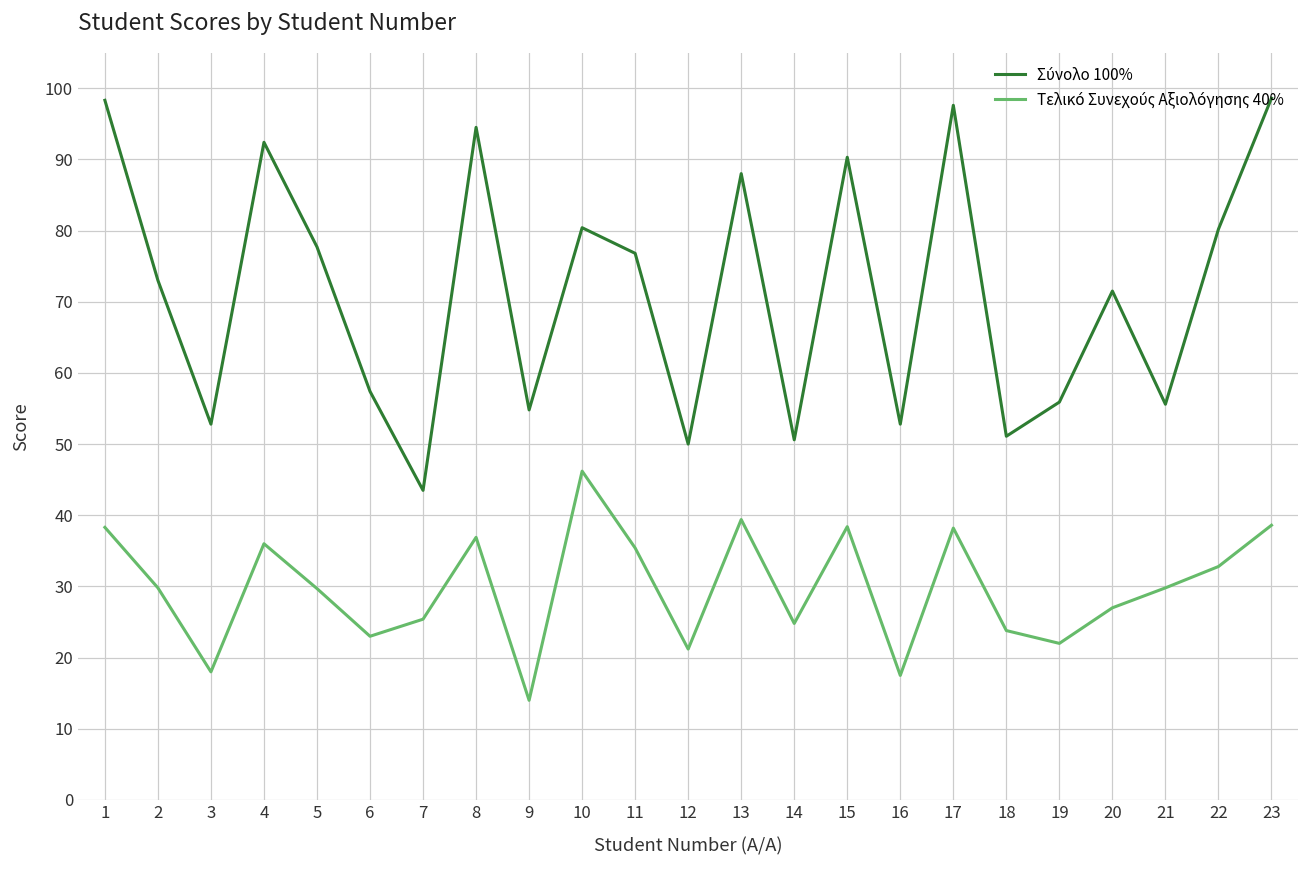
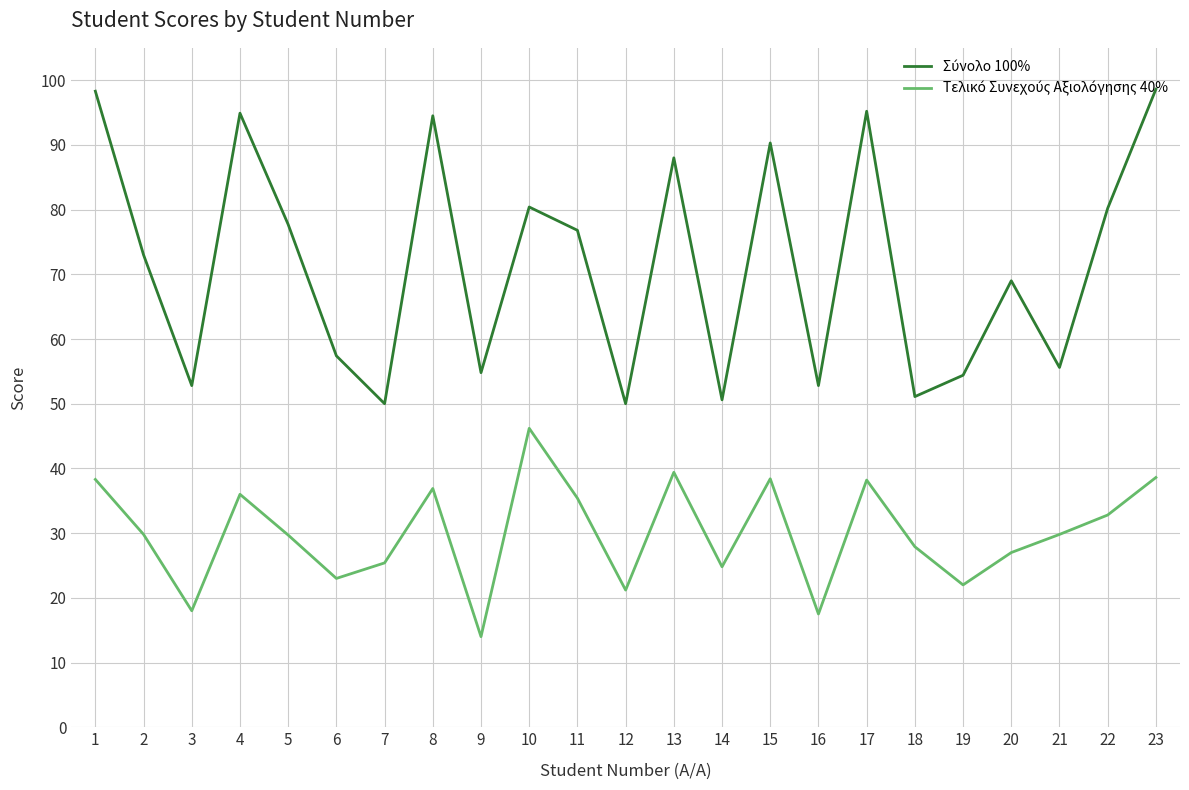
Σύνολο 100%, 4: 92 -> 95
Σύνολο 100%, 7: 44 -> 50
Σύνολο 100%, 17: 98 -> 95
Τελικό Συνεχούς Αξιολόγησης 40%, 18: 24 -> 28
Σύνολο 100%, 19: 56 -> 54
Σύνολο 100%, 20: 72 -> 69
